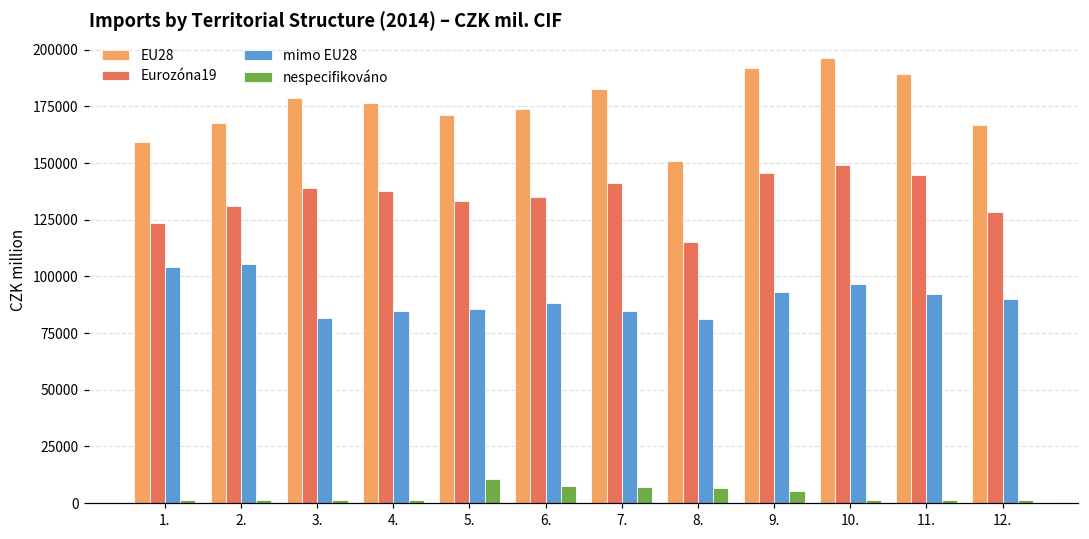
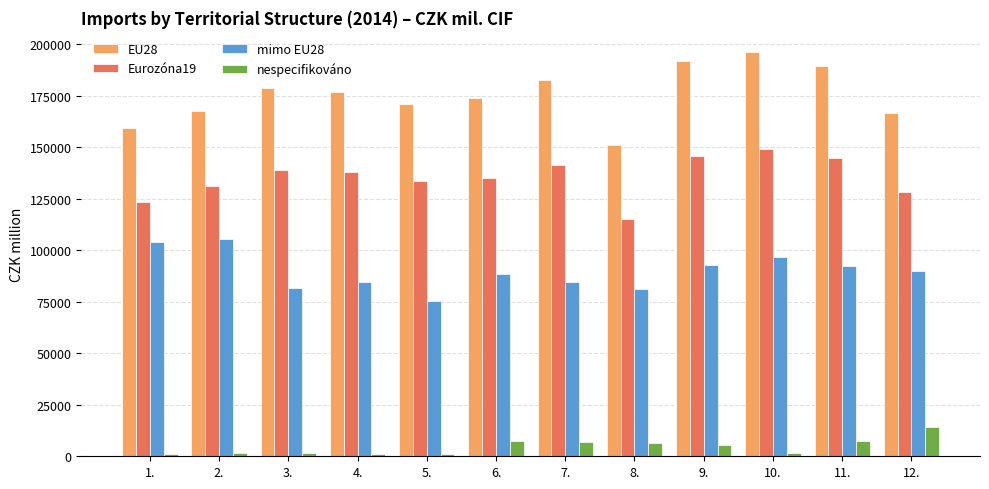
mimo EU28, 5.: 86000 -> 75000
nespecifikováno, 5.: 10000 -> 1000
nespecifikováno, 11.: 1000 -> 7000
nespecifikováno, 12.: 1000 -> 14000
